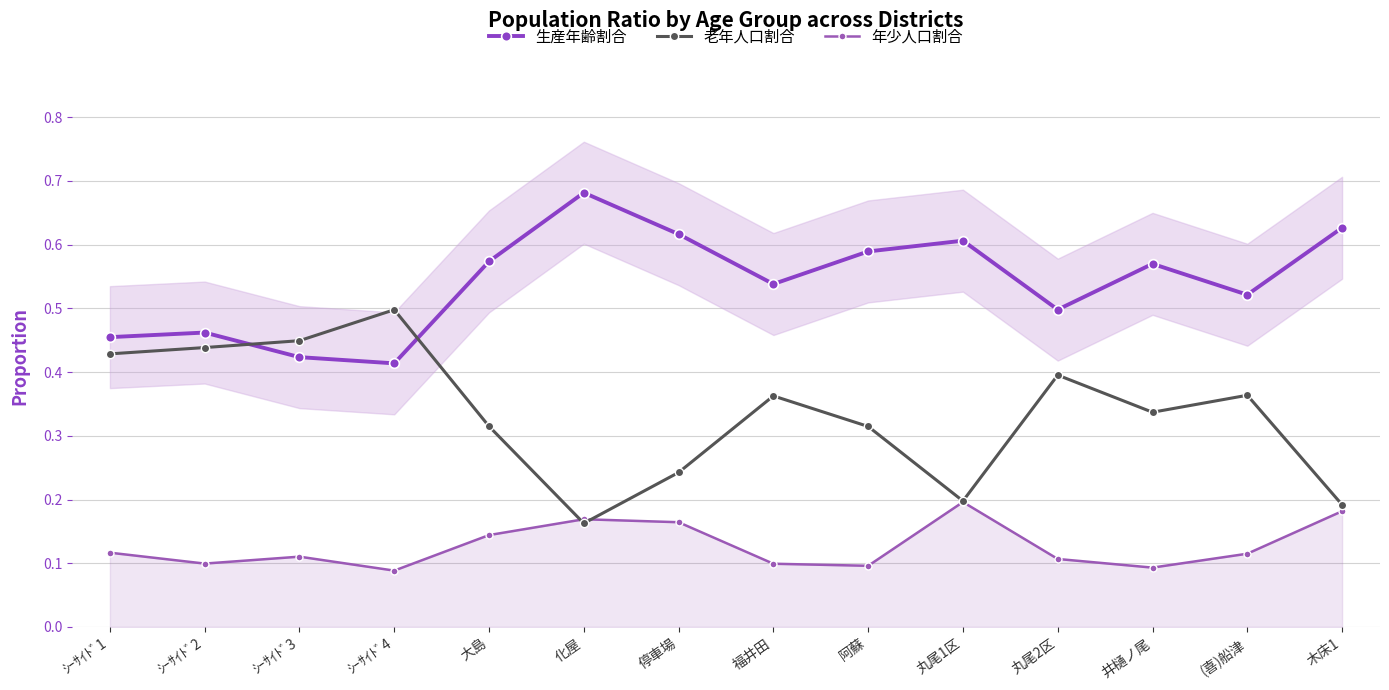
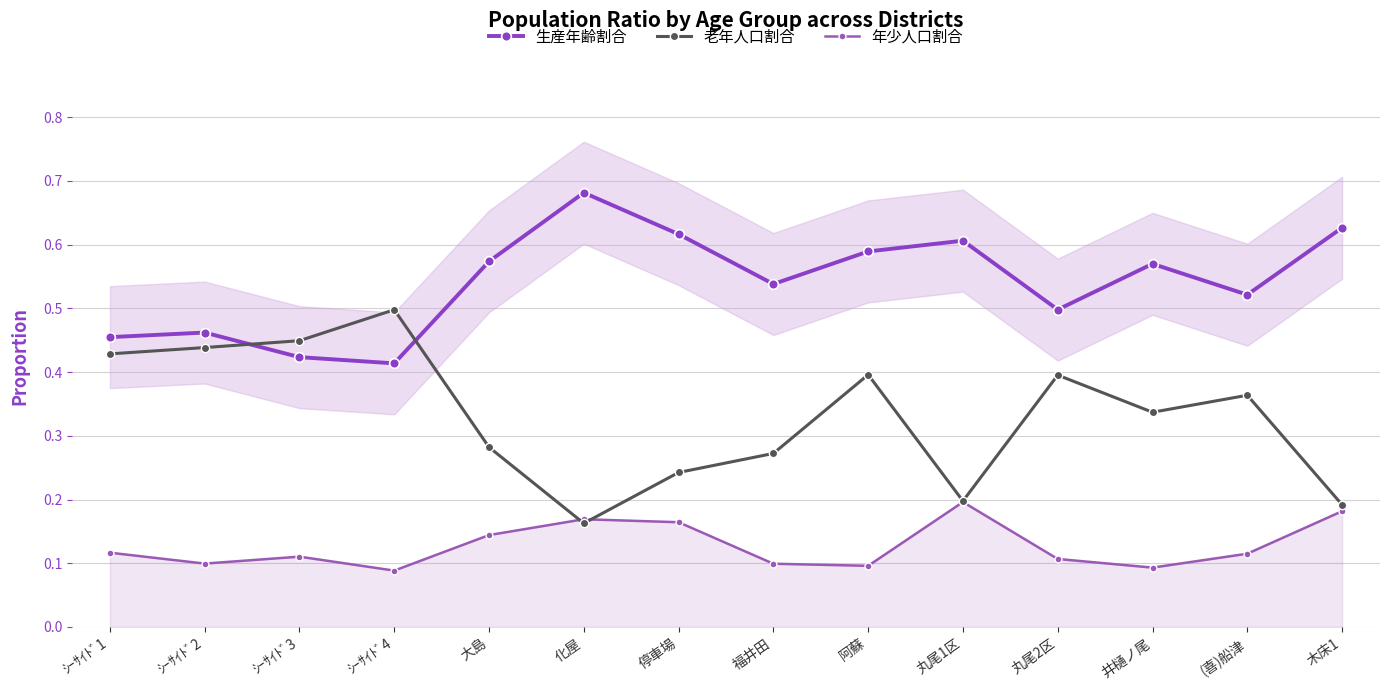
老年人口割合, 大島: 0.31 -> 0.28
老年人口割合, 福井田: 0.36 -> 0.27
老年人口割合, 阿蘇: 0.31 -> 0.40
